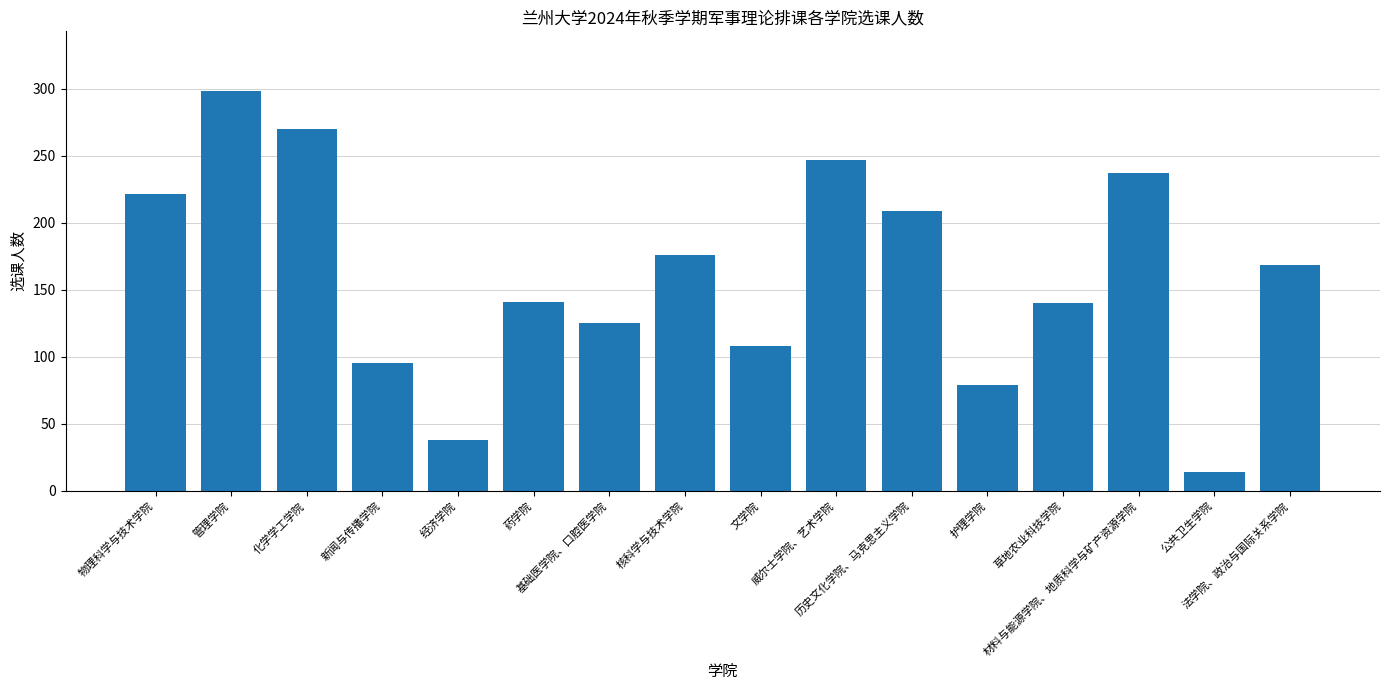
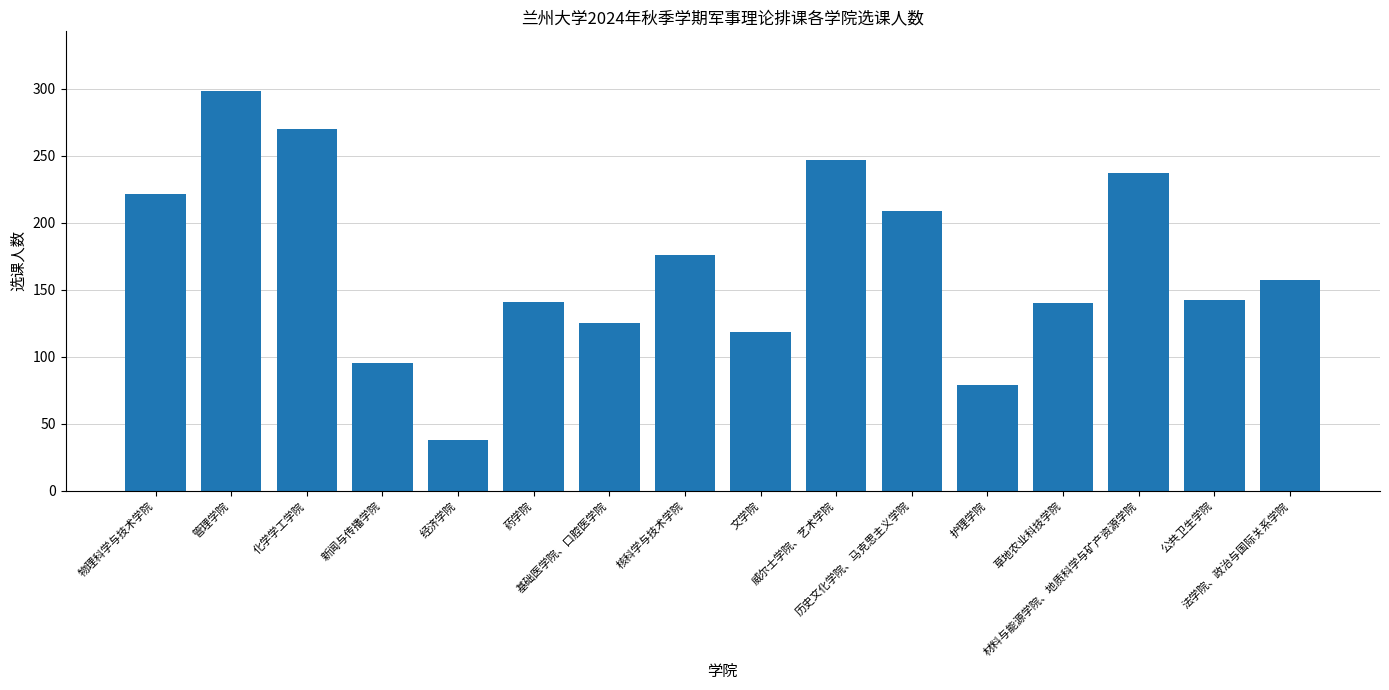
文学院: 108 -> 118
公共卫生学院: 14 -> 142
法学院、政治与国际关系学院: 168 -> 157
